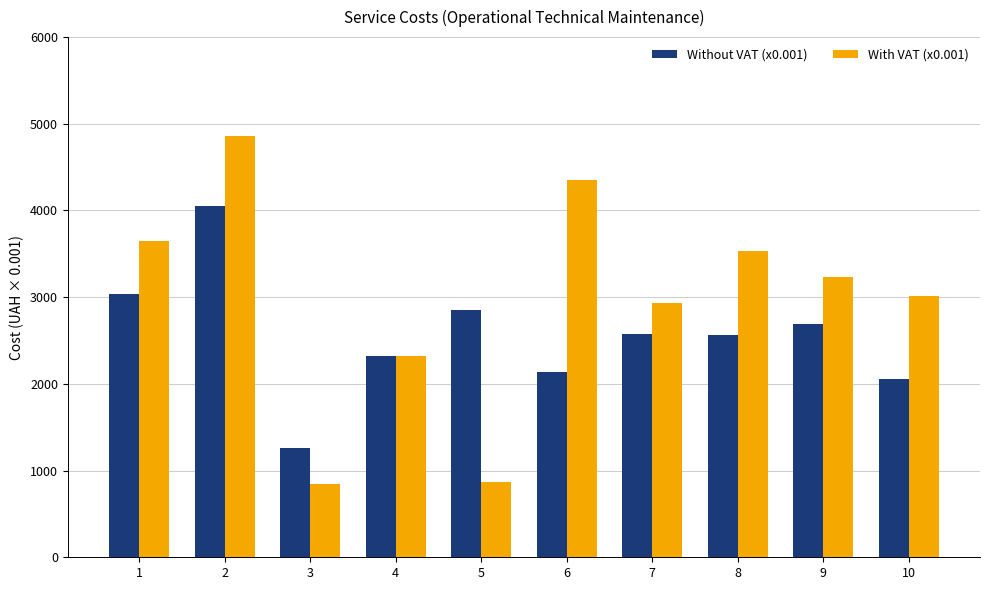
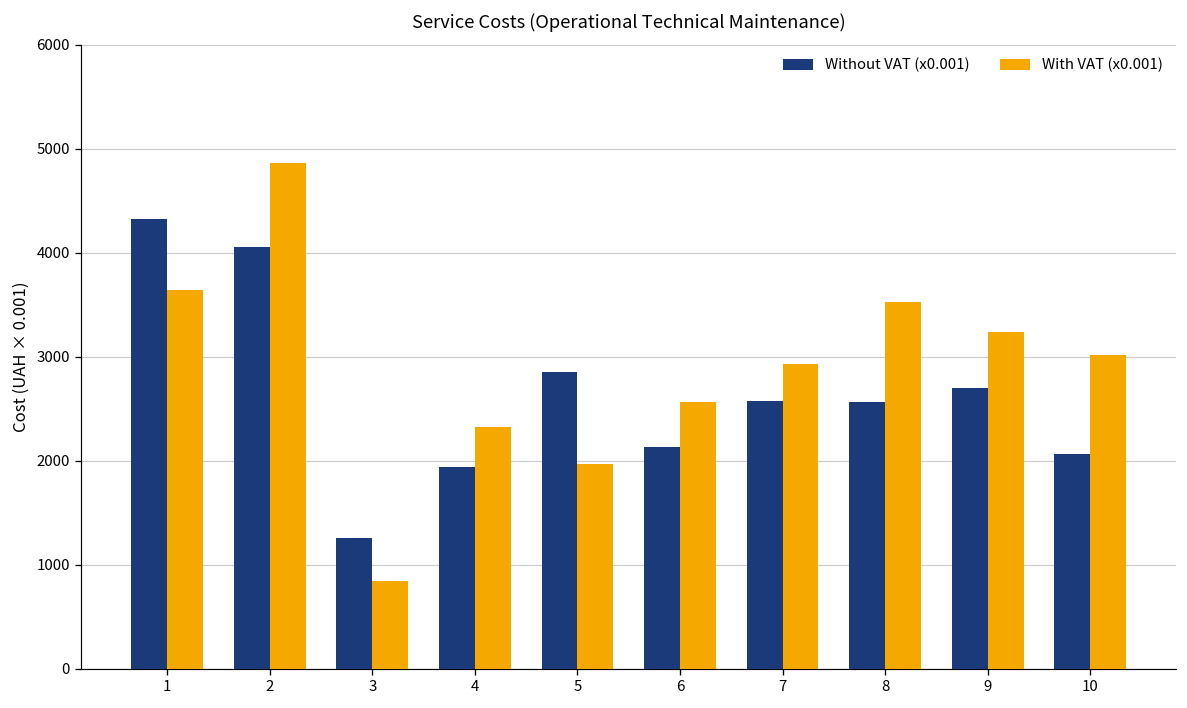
Without VAT (x0.001), 1: 3000 -> 4300
Without VAT (x0.001), 4: 2300 -> 1900
With VAT (x0.001), 5: 900 -> 2000
With VAT (x0.001), 6: 4300 -> 2600
